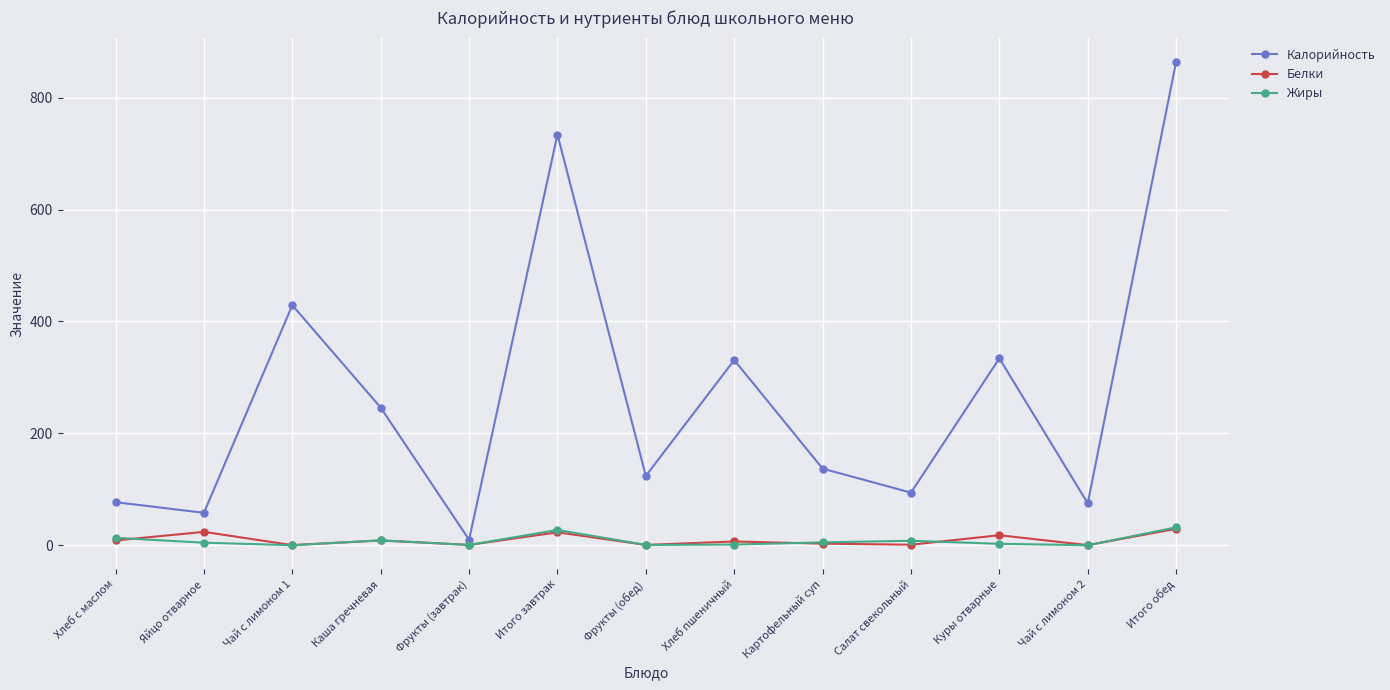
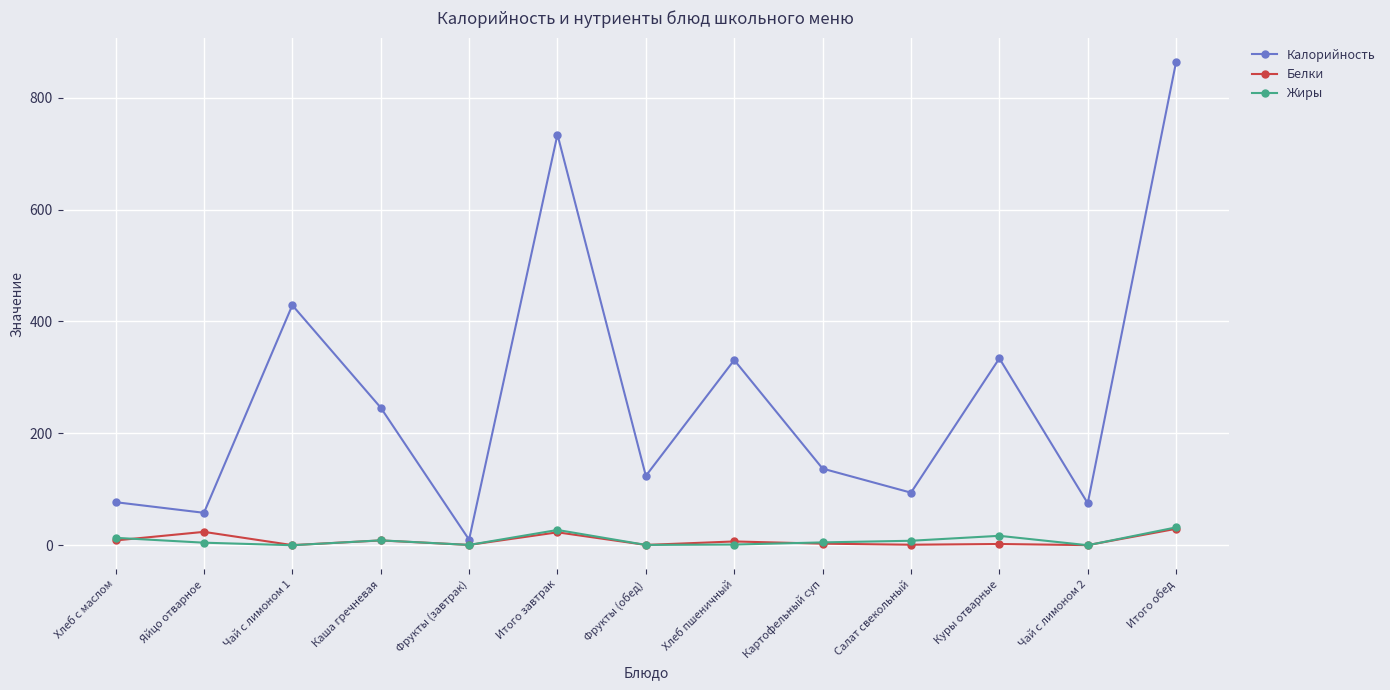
Белки, Куры отварные: 20 -> 0
Жиры, Куры отварные: 0 -> 20
